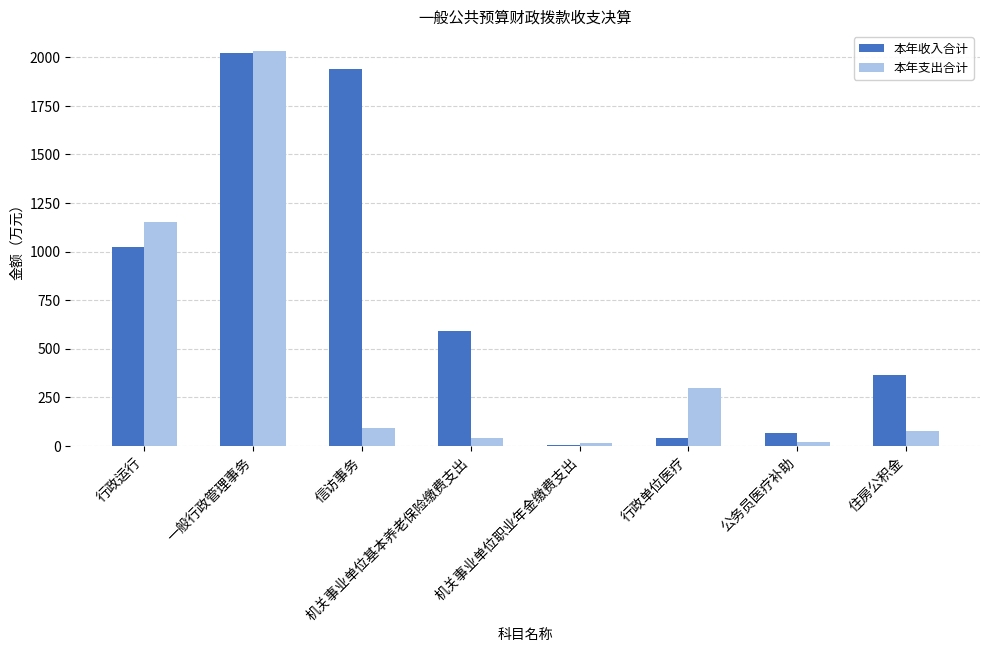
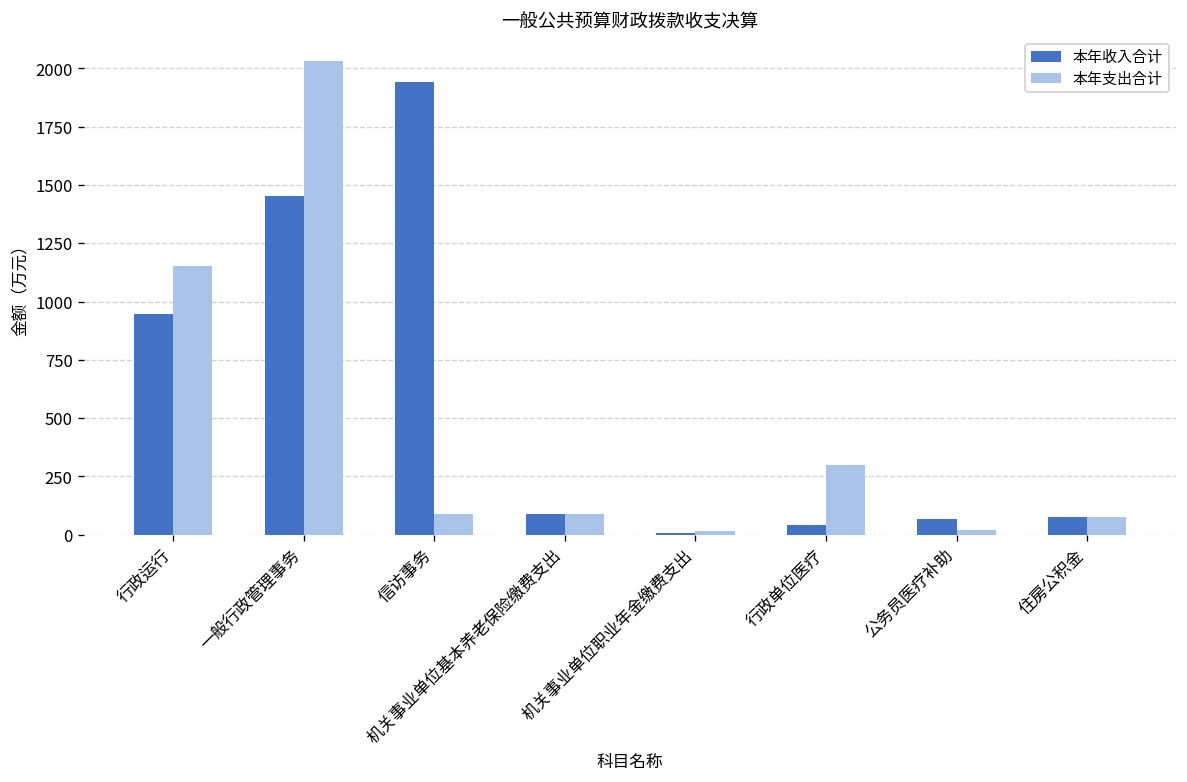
本年收入合计, 行政运行: 1020 -> 950
本年收入合计, 一般行政管理事务: 2020 -> 1450
本年收入合计, 机关事业单位基本养老保险缴费支出: 590 -> 90
本年支出合计, 机关事业单位基本养老保险缴费支出: 40 -> 90
本年收入合计, 住房公积金: 370 -> 80
